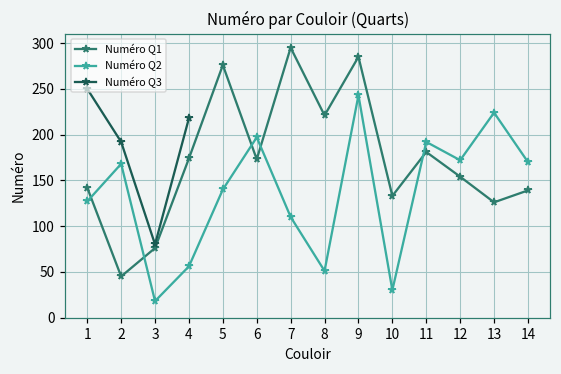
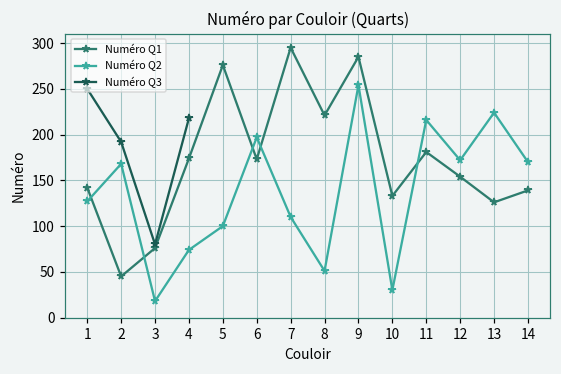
Numéro Q2, 4: 60 -> 70
Numéro Q2, 5: 140 -> 100
Numéro Q2, 9: 240 -> 250
Numéro Q2, 11: 190 -> 220
